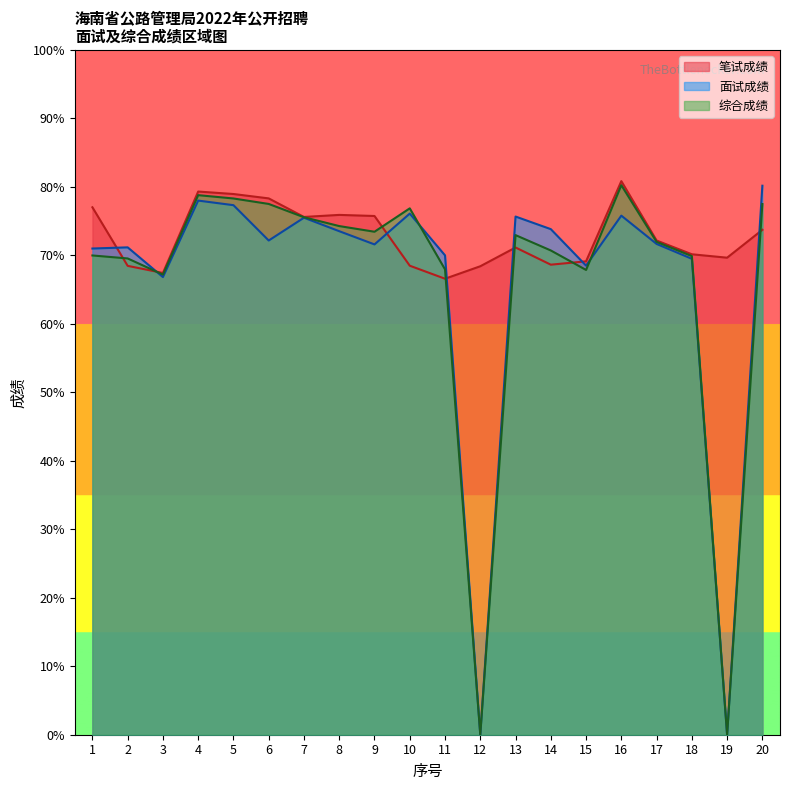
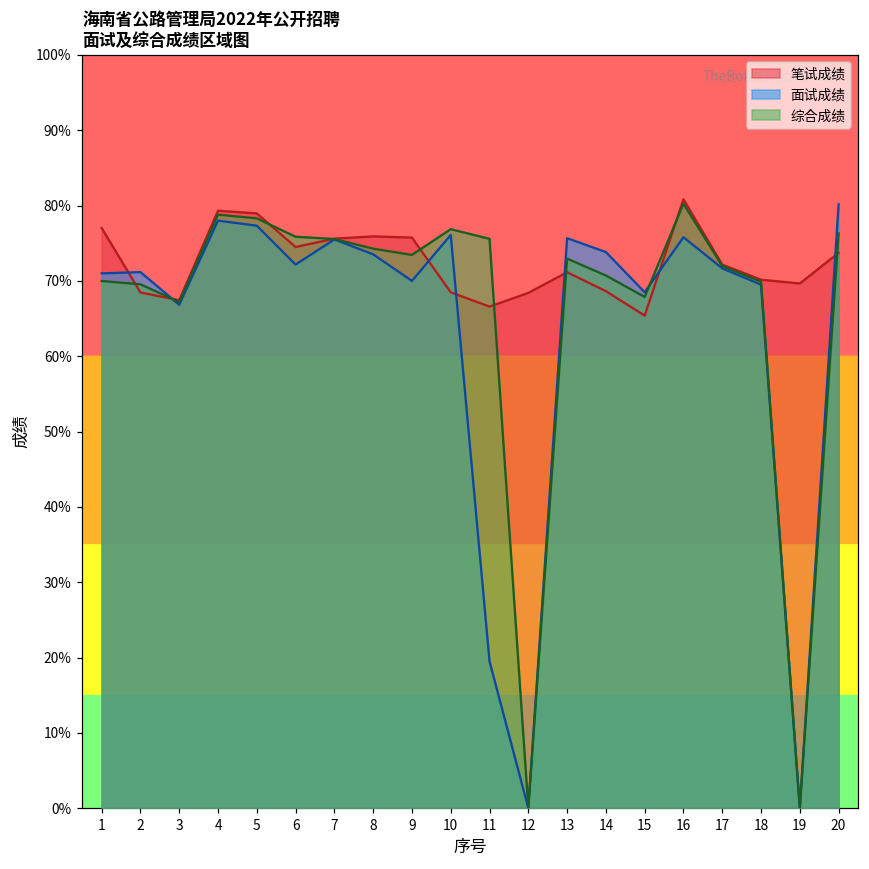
笔试成绩, 6: 78% -> 75%
综合成绩, 6: 78% -> 76%
面试成绩, 9: 72% -> 70%
面试成绩, 11: 70% -> 20%
综合成绩, 11: 68% -> 76%
笔试成绩, 15: 69% -> 65%
综合成绩, 20: 77% -> 76%
